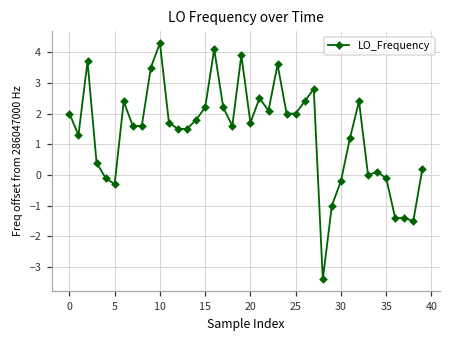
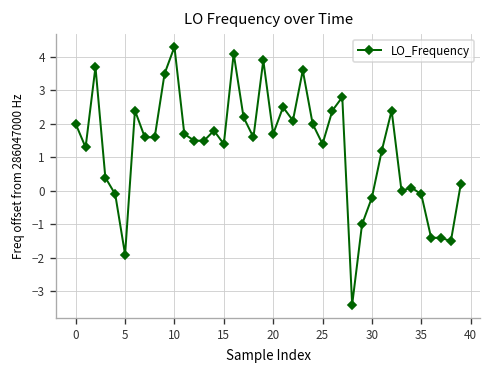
5: -0.3 -> -1.9
15: 2.2 -> 1.4
25: 2.0 -> 1.4
